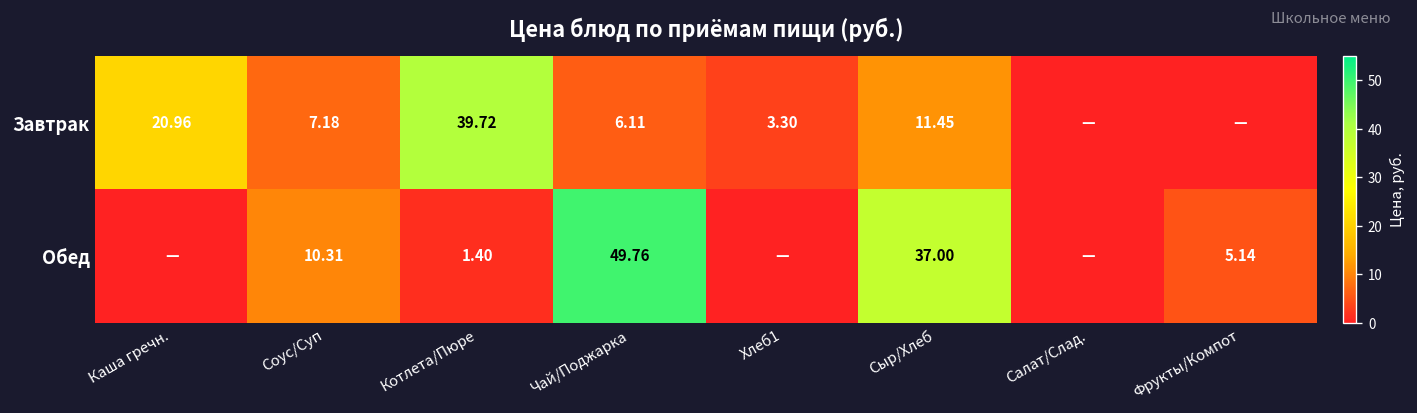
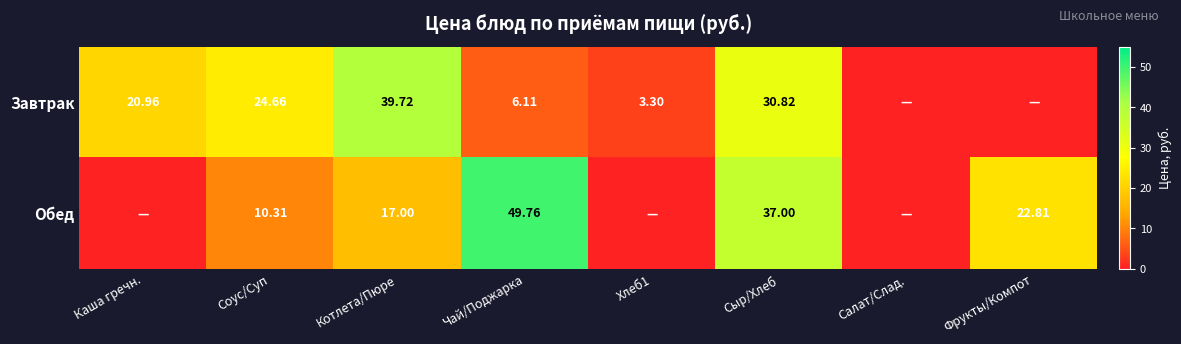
Завтрак, Соус/Суп: 7.18 -> 24.66
Завтрак, Сыр/Хлеб: 11.45 -> 30.82
Обед, Котлета/Пюре: 1.40 -> 17.00
Обед, Фрукты/Компот: 5.14 -> 22.81
